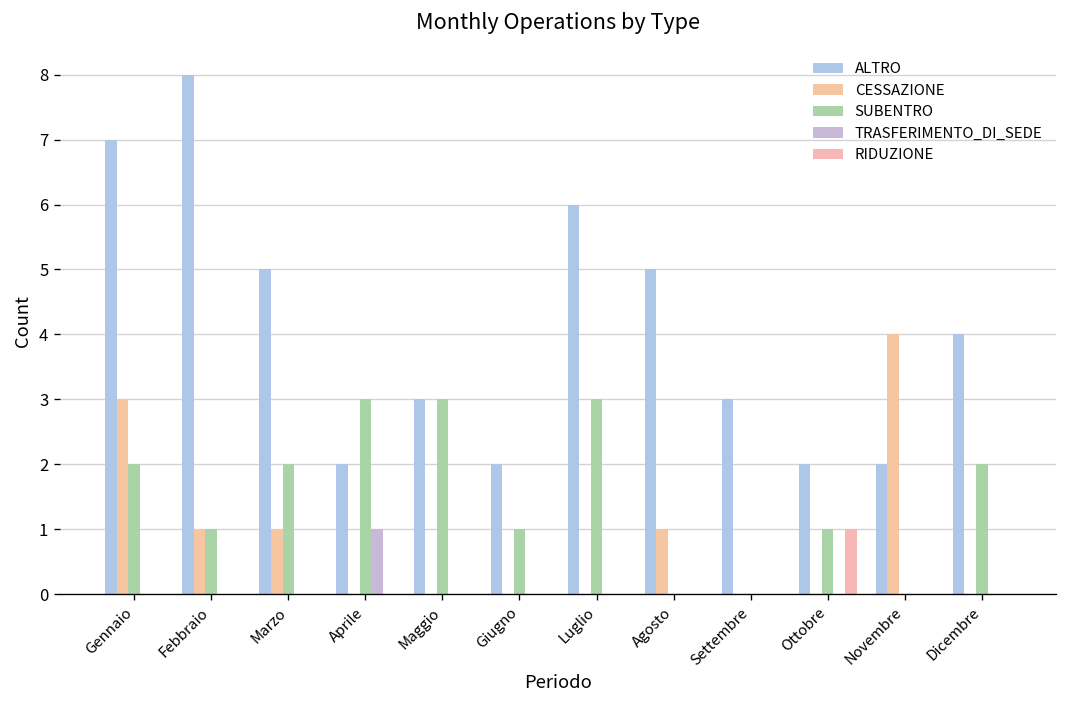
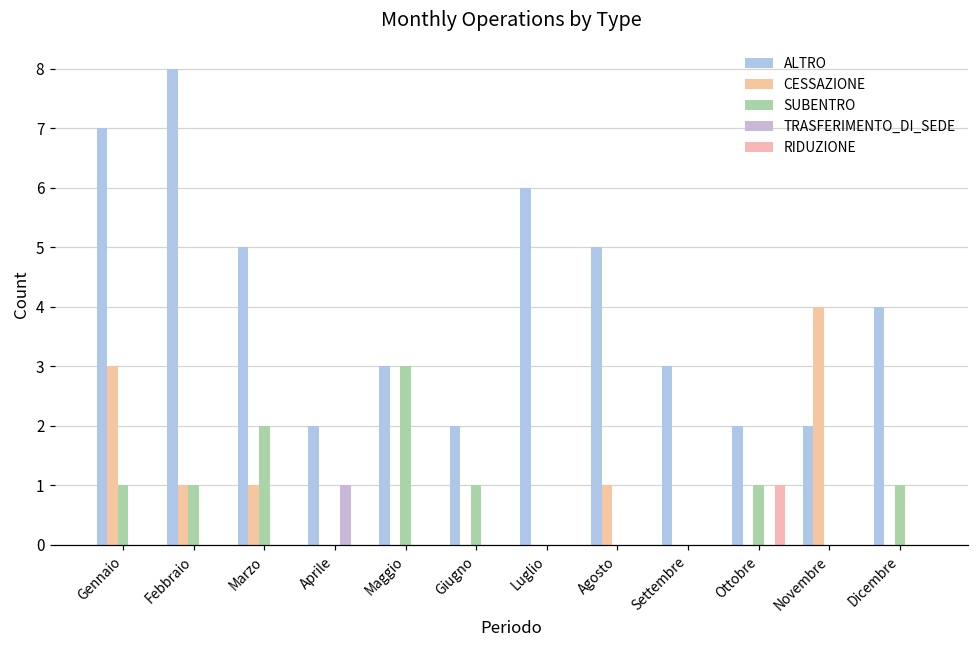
SUBENTRO, Gennaio: 2 -> 1
SUBENTRO, Aprile: 3 -> 0
SUBENTRO, Luglio: 3 -> 0
SUBENTRO, Dicembre: 2 -> 1
